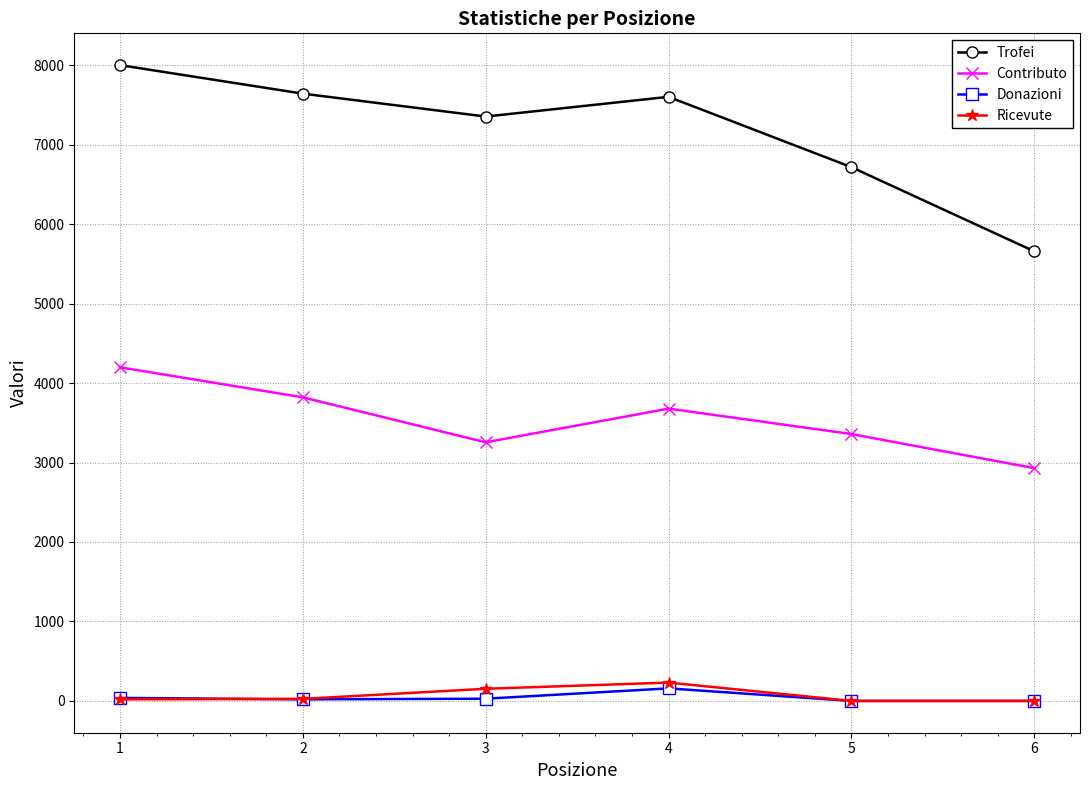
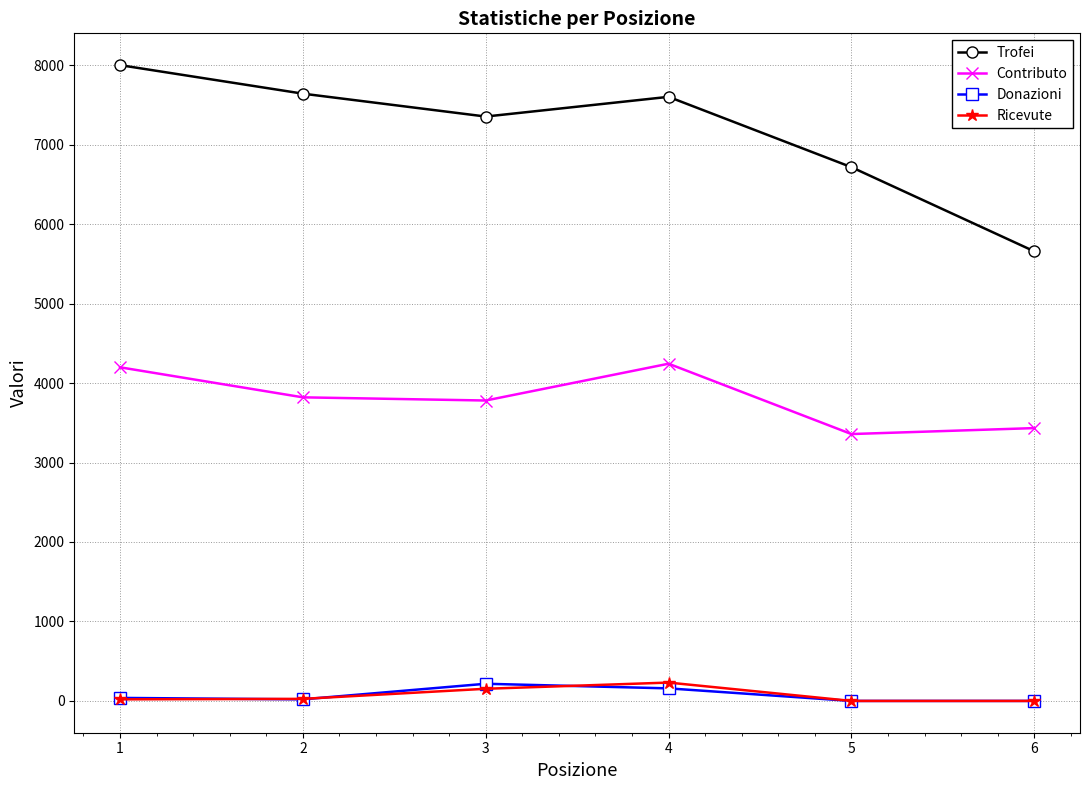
Contributo, 3: 3300 -> 3800
Donazioni, 3: 0 -> 200
Contributo, 4: 3700 -> 4200
Contributo, 6: 2900 -> 3400
